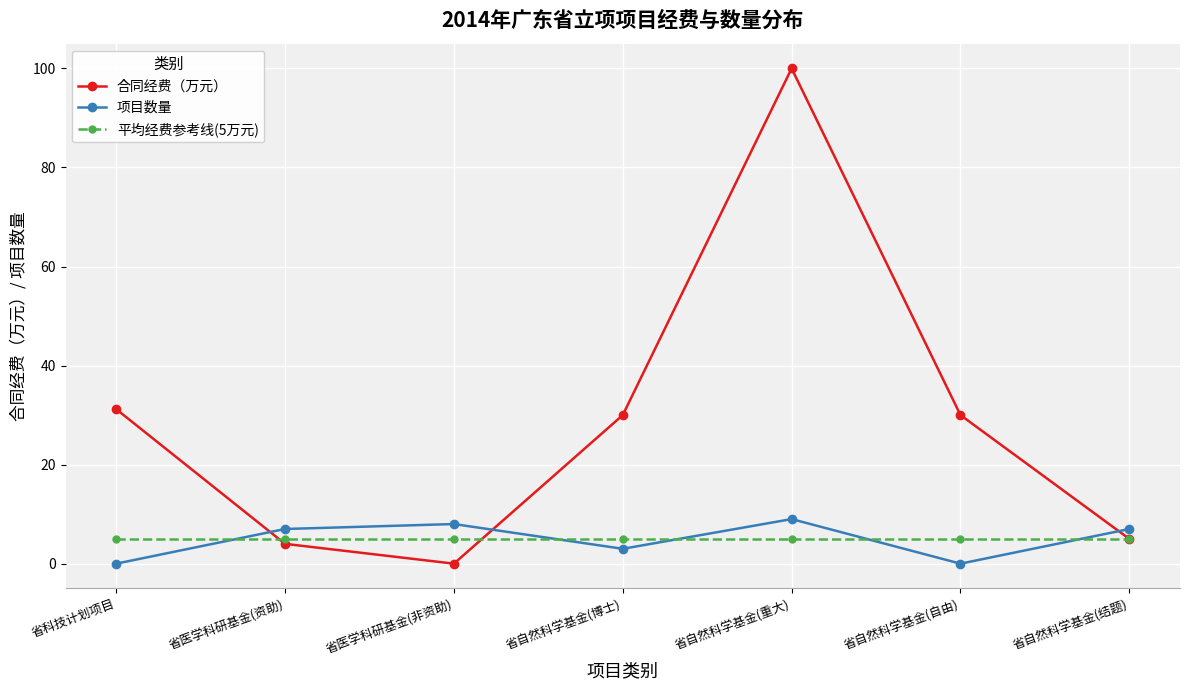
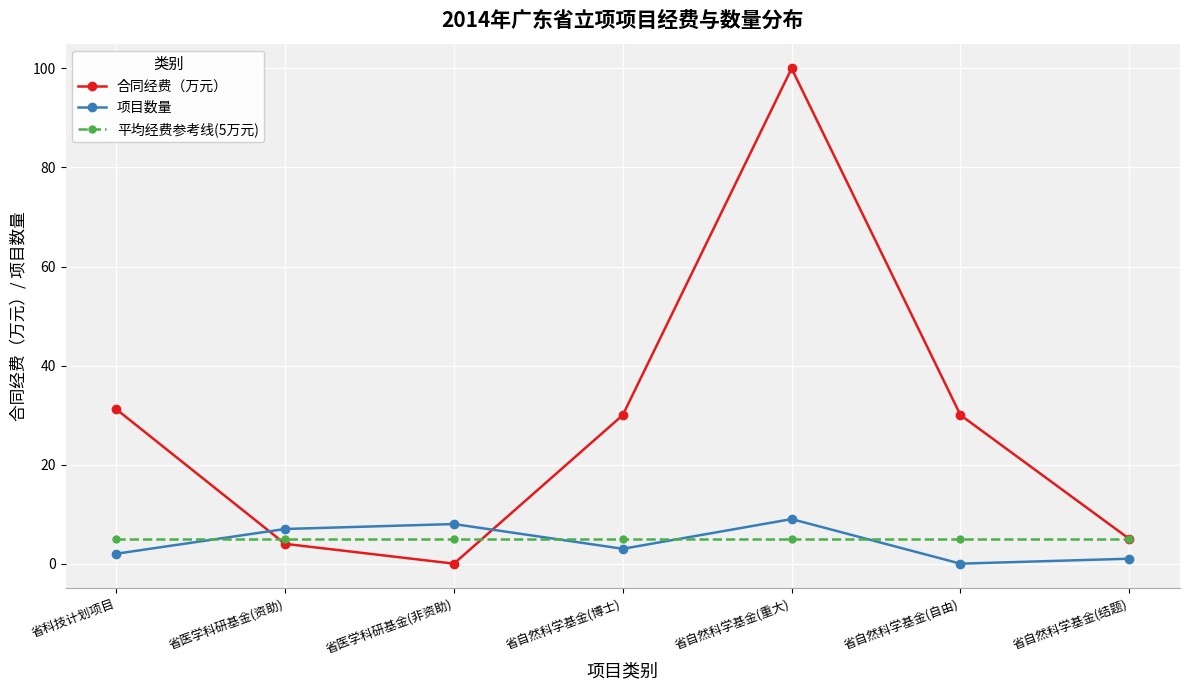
项目数量, 省科技计划项目: 0 -> 2
项目数量, 省自然科学基金(结题): 7 -> 1
